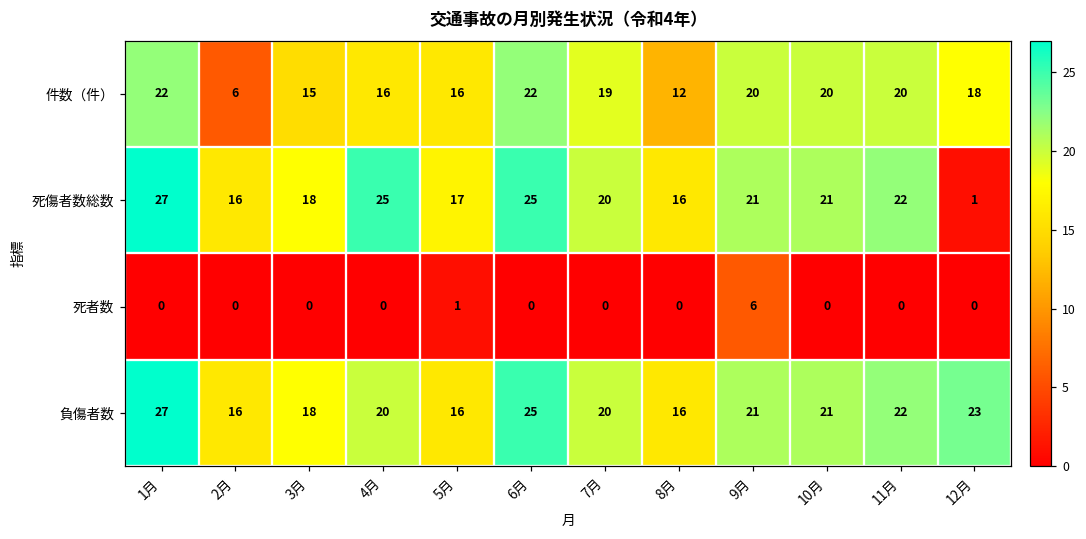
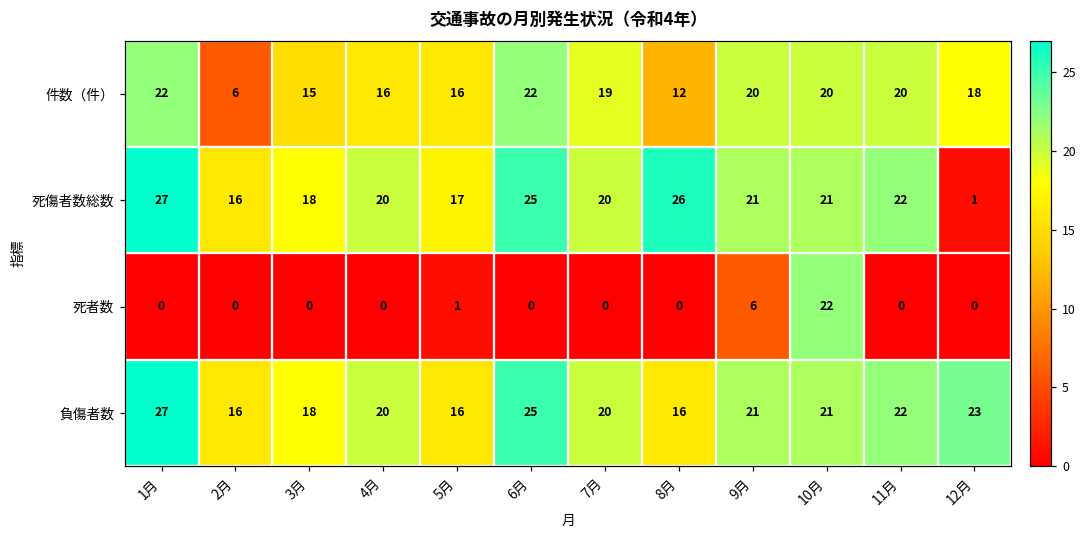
死傷者数総数, 4月: 25 -> 20
死傷者数総数, 8月: 16 -> 26
死者数, 10月: 0 -> 22
